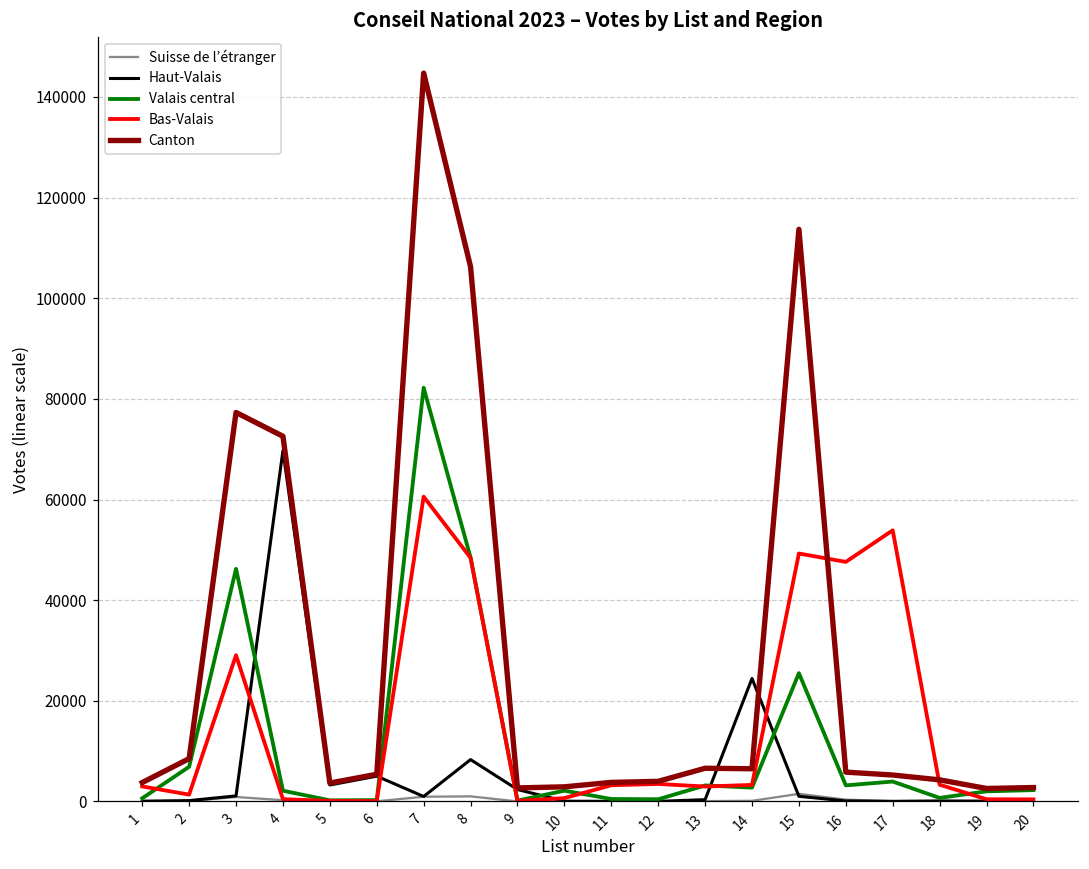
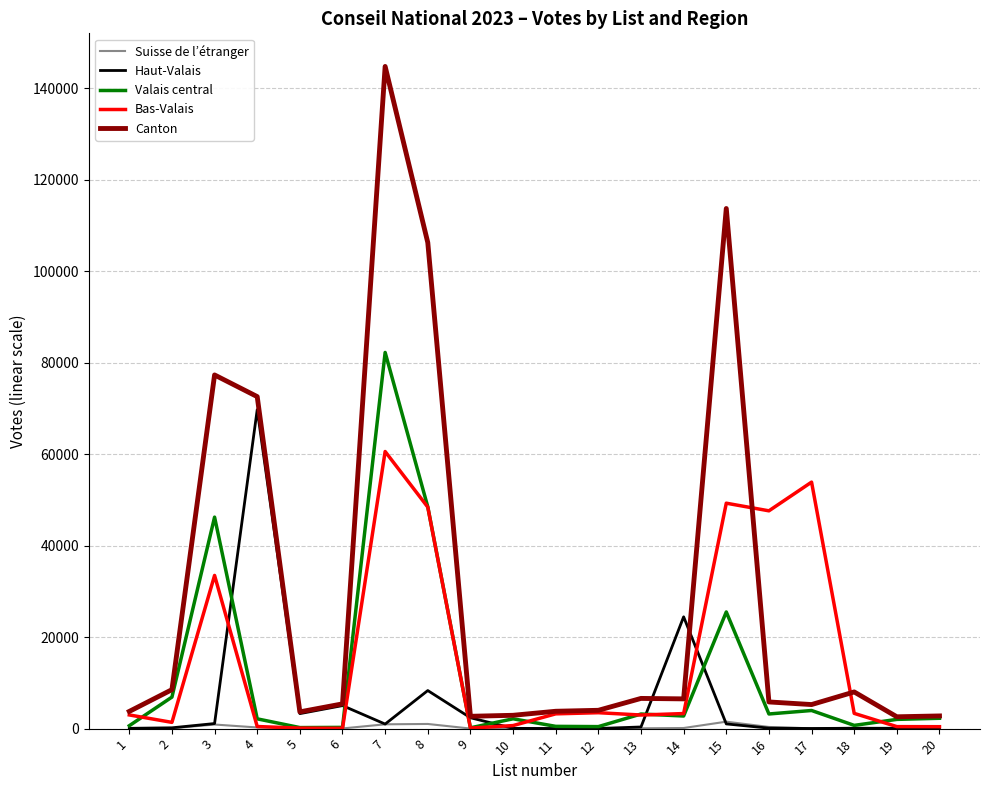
Bas-Valais, 3: 29000 -> 33000
Canton, 18: 4000 -> 8000
